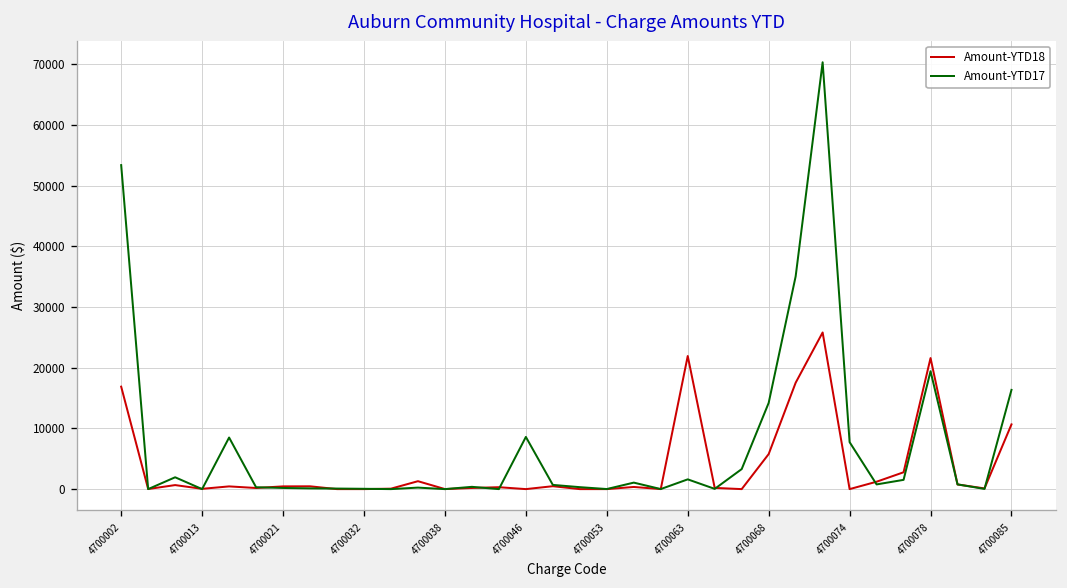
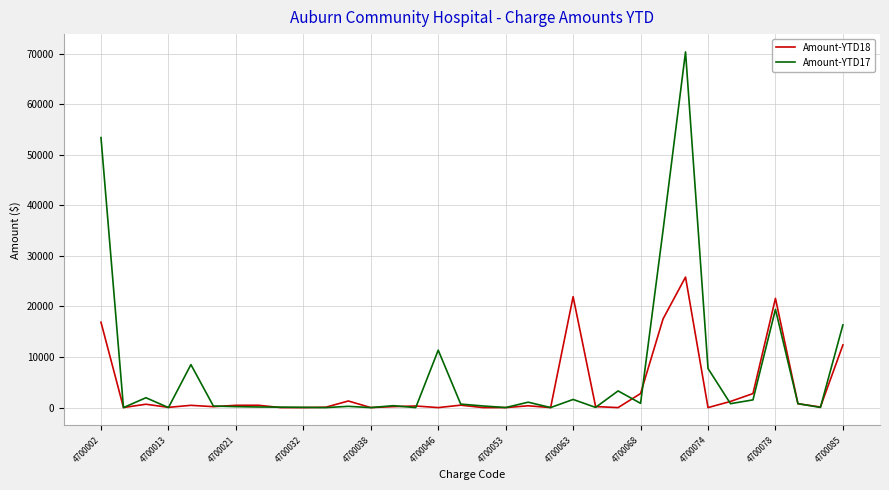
Amount-YTD17, 4700046: 9000 -> 11000
Amount-YTD18, 4700068: 6000 -> 3000
Amount-YTD17, 4700068: 14000 -> 1000
Amount-YTD18, 4700085: 11000 -> 12000
